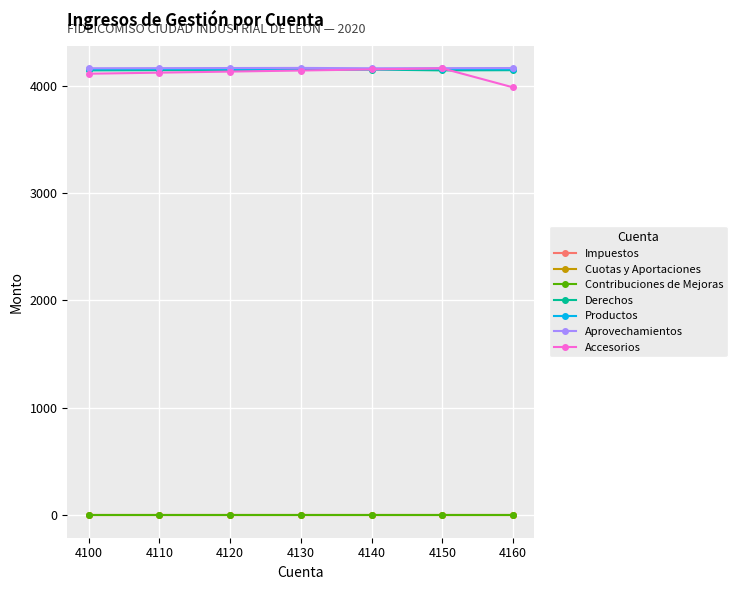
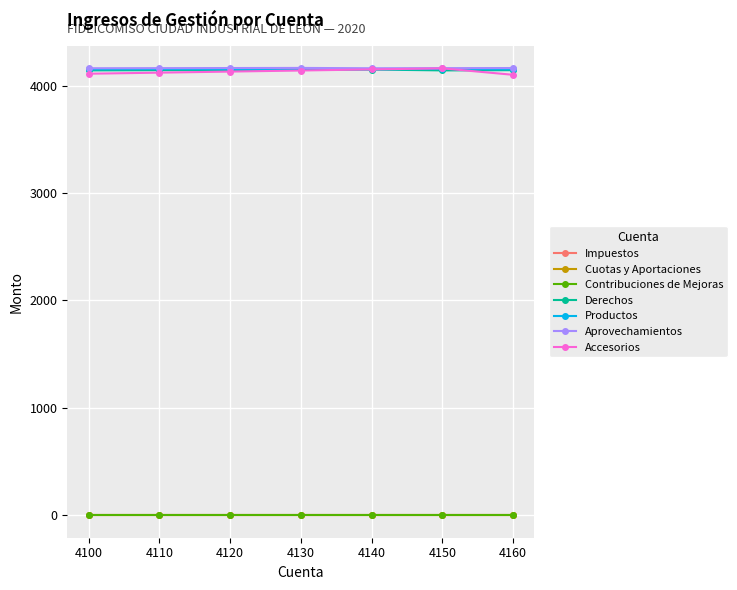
Accesorios, 4160: 3980 -> 4100
